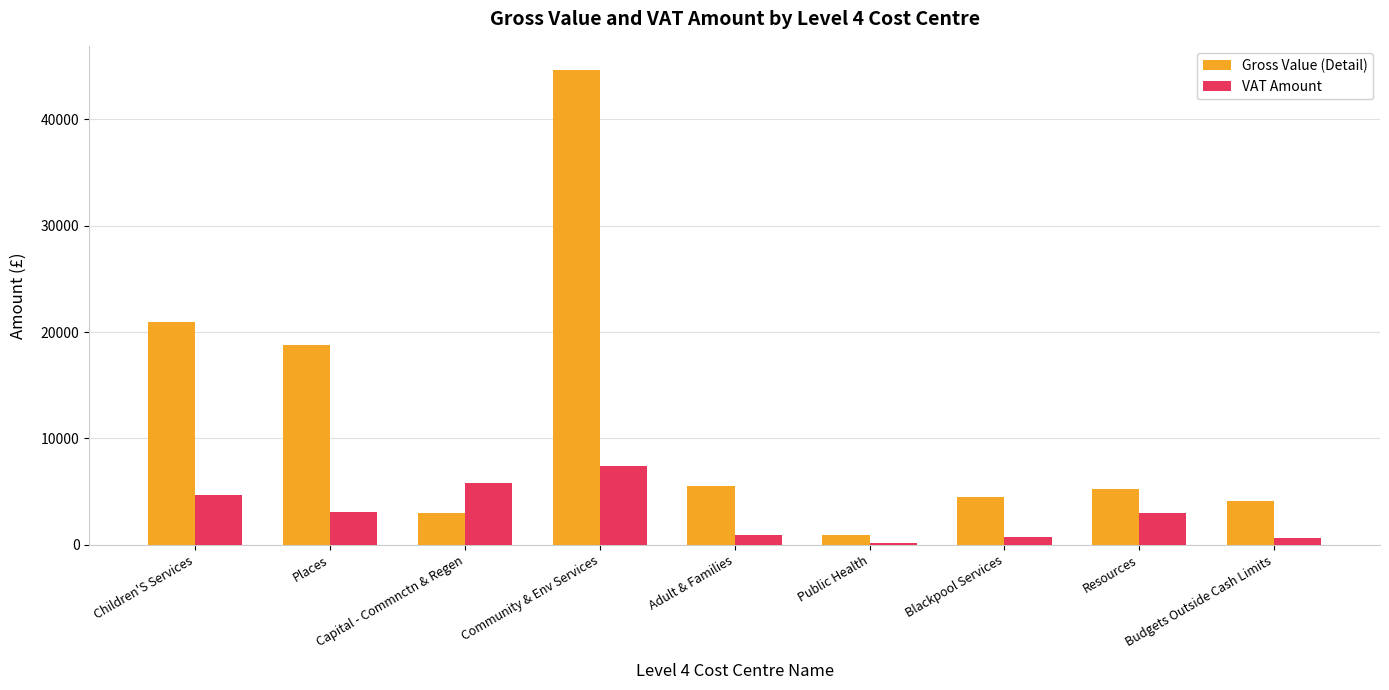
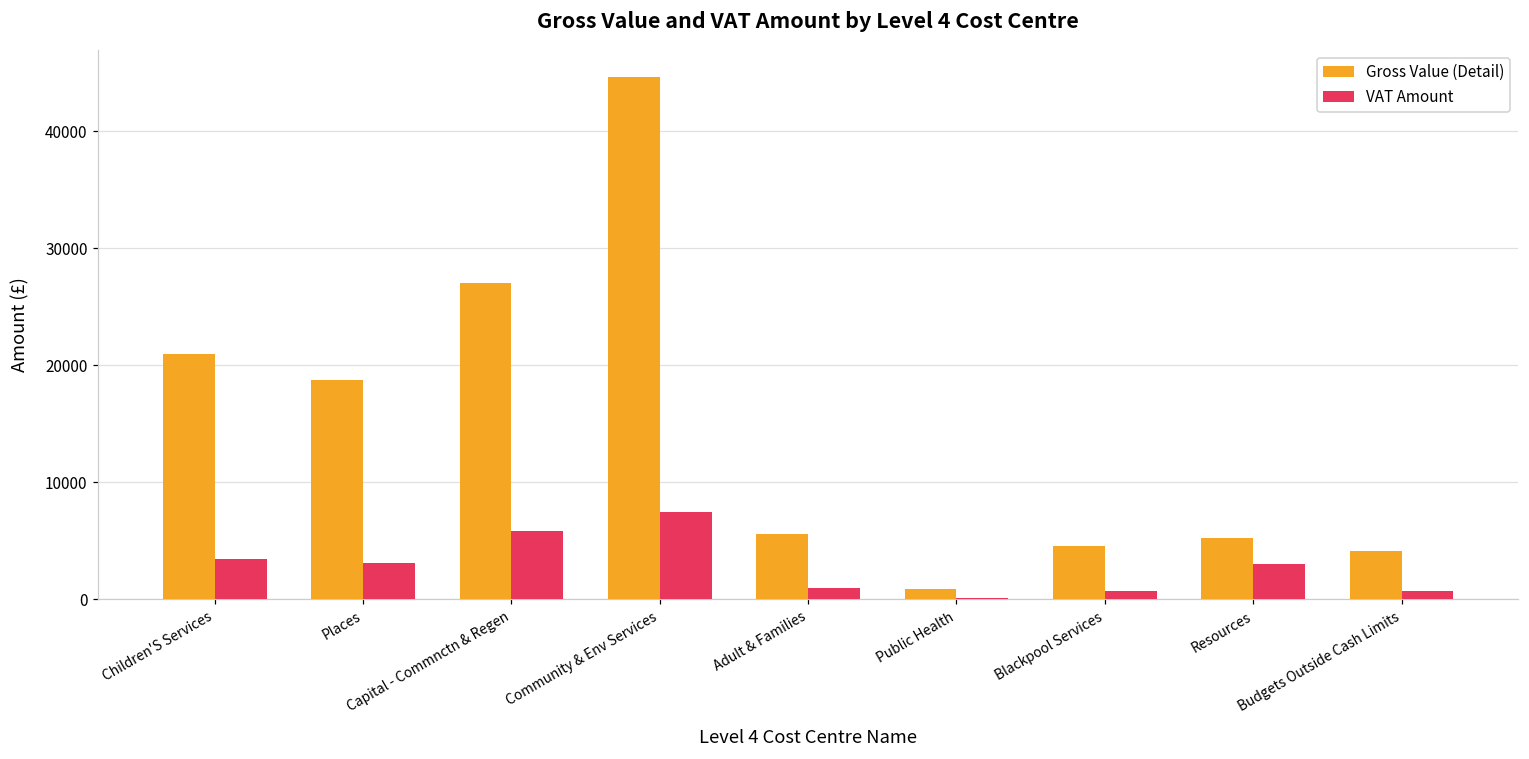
VAT Amount, Children'S Services: 4700 -> 3500
Gross Value (Detail), Capital - Commnctn & Regen: 3000 -> 27000
